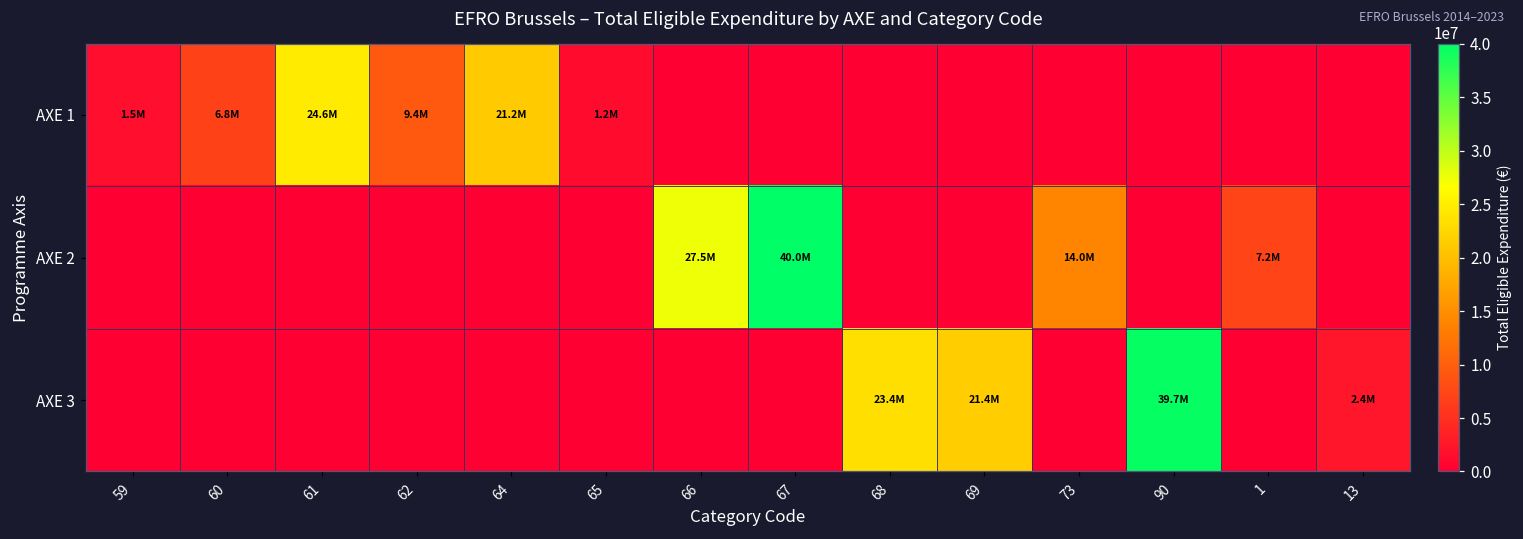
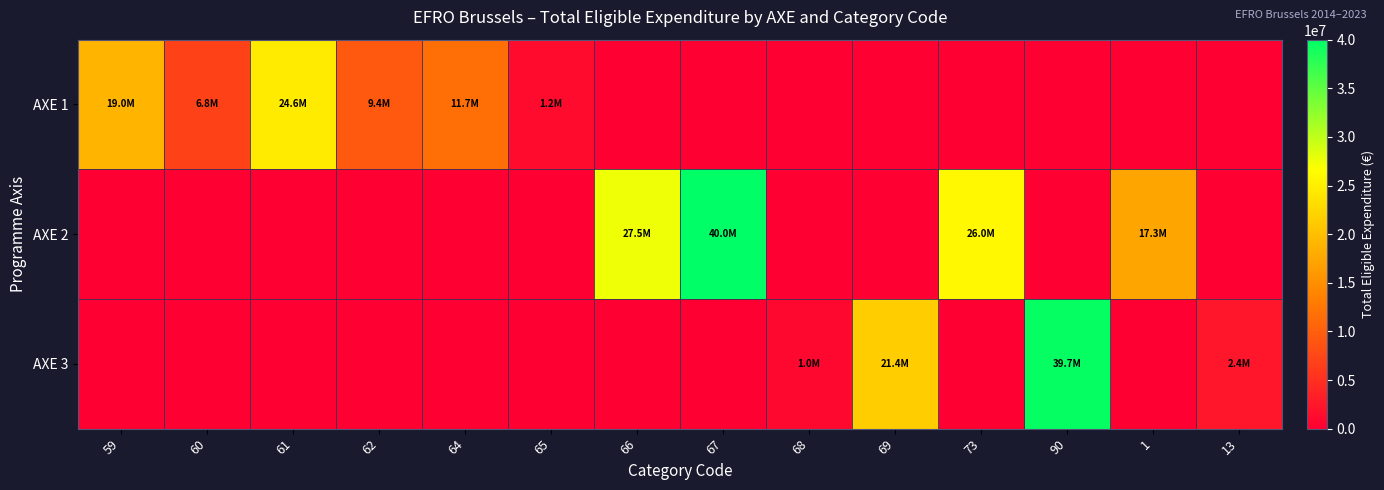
AXE 1, 59: 1.5M -> 19.0M
AXE 1, 64: 21.2M -> 11.7M
AXE 2, 73: 14.0M -> 26.0M
AXE 2, 1: 7.2M -> 17.3M
AXE 3, 68: 23.4M -> 1.0M
